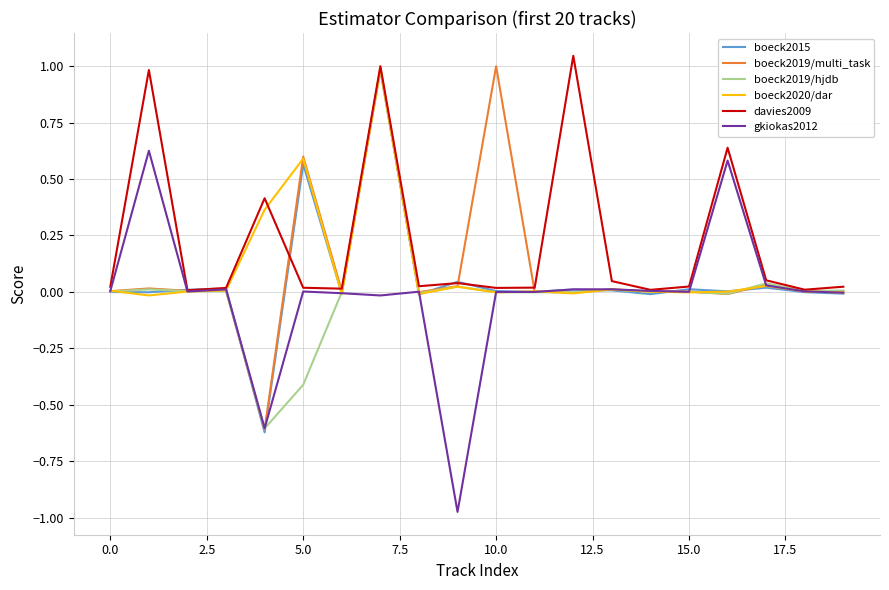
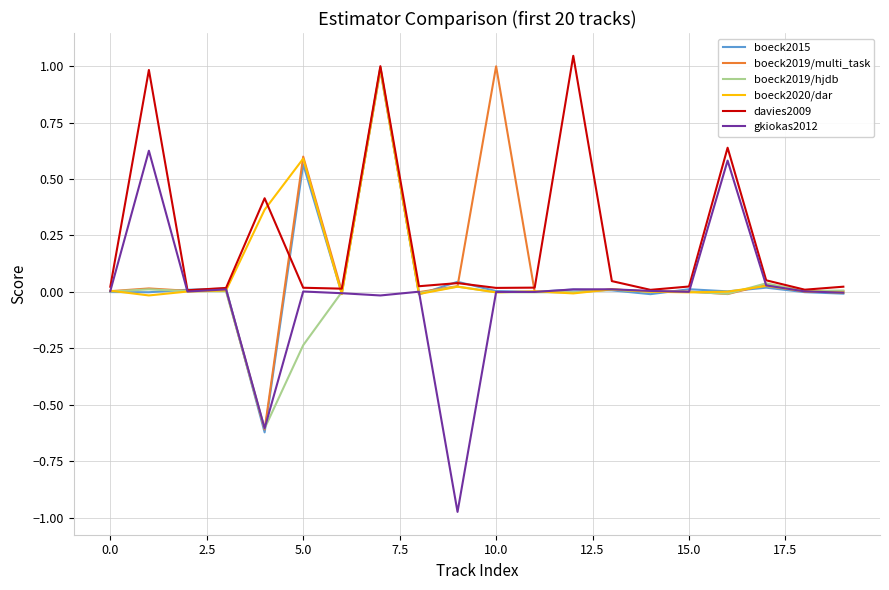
boeck2019/hjdb, 5.0: -0.41 -> -0.24
